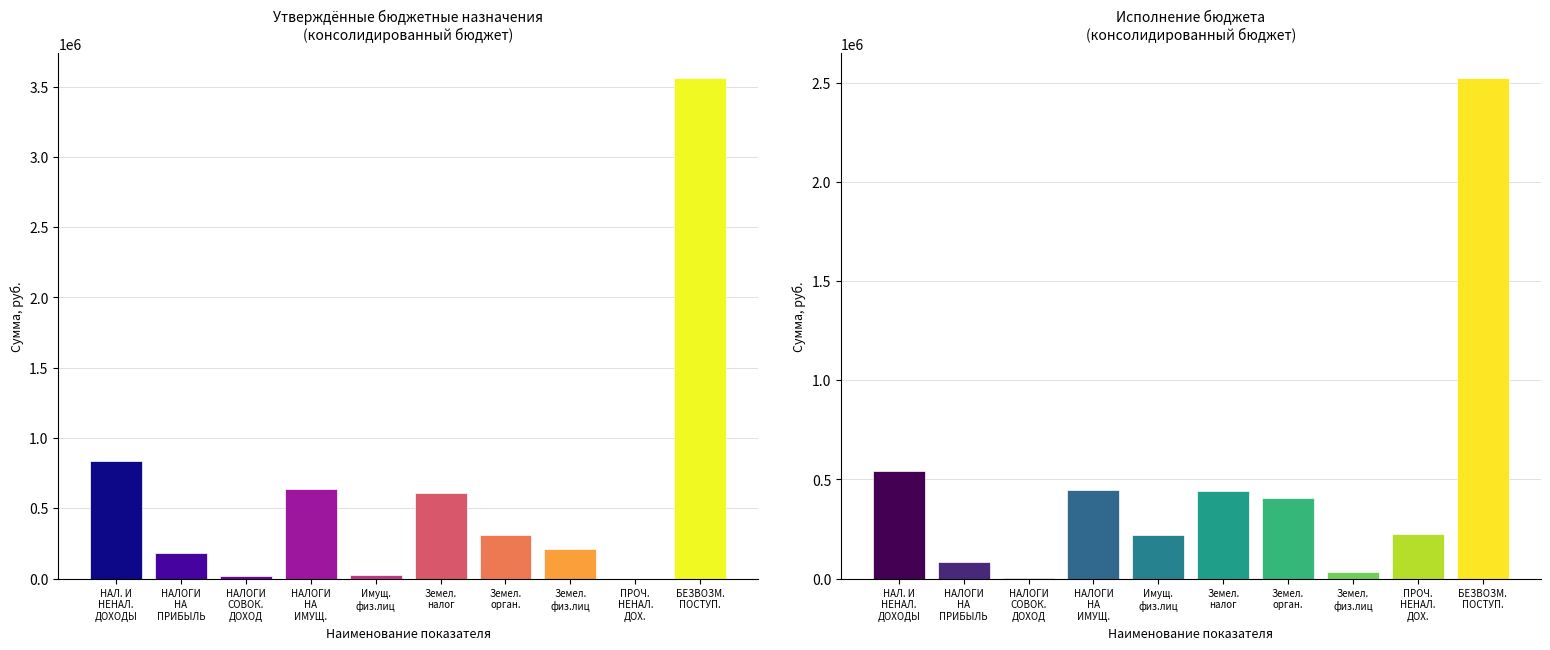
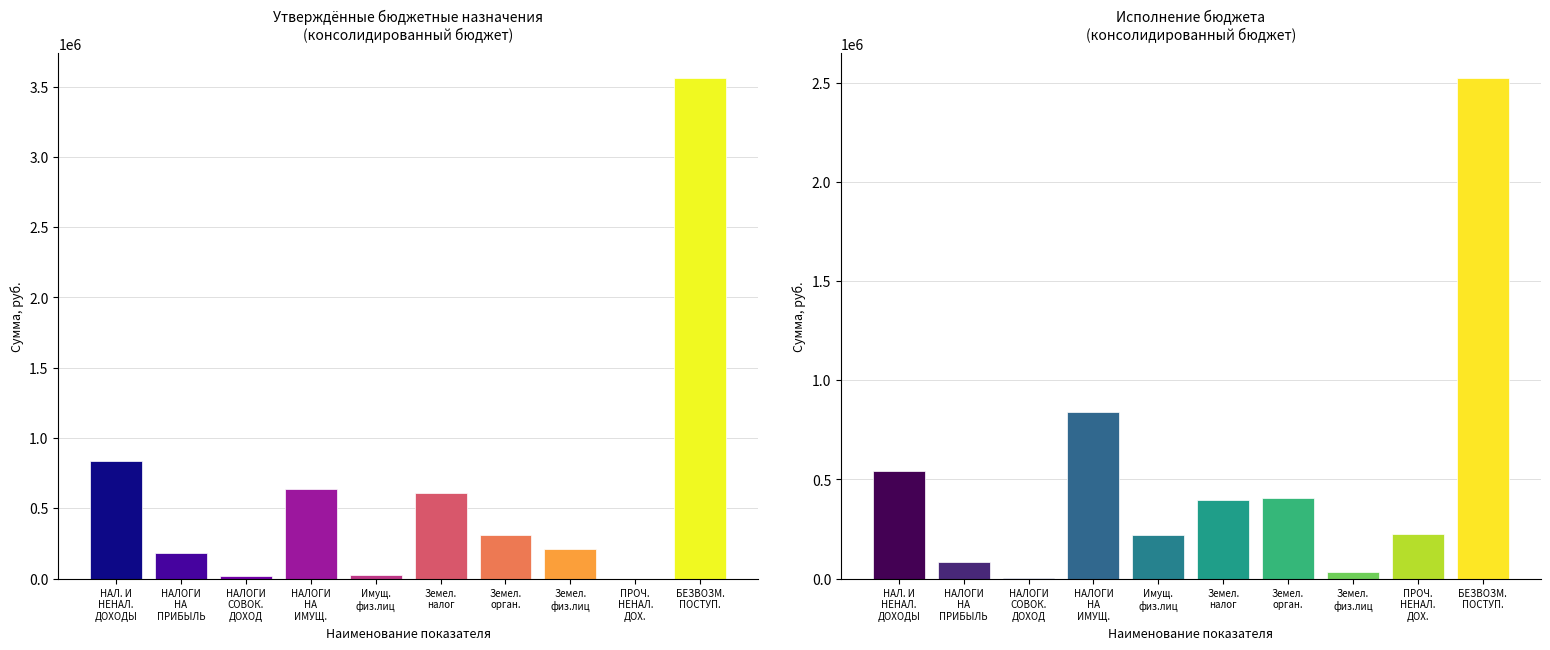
Исполнение бюджета (консолидированный бюджет), НАЛОГИ НА ИМУЩ.: 450000 -> 840000
Исполнение бюджета (консолидированный бюджет), Земел. налог: 440000 -> 400000
